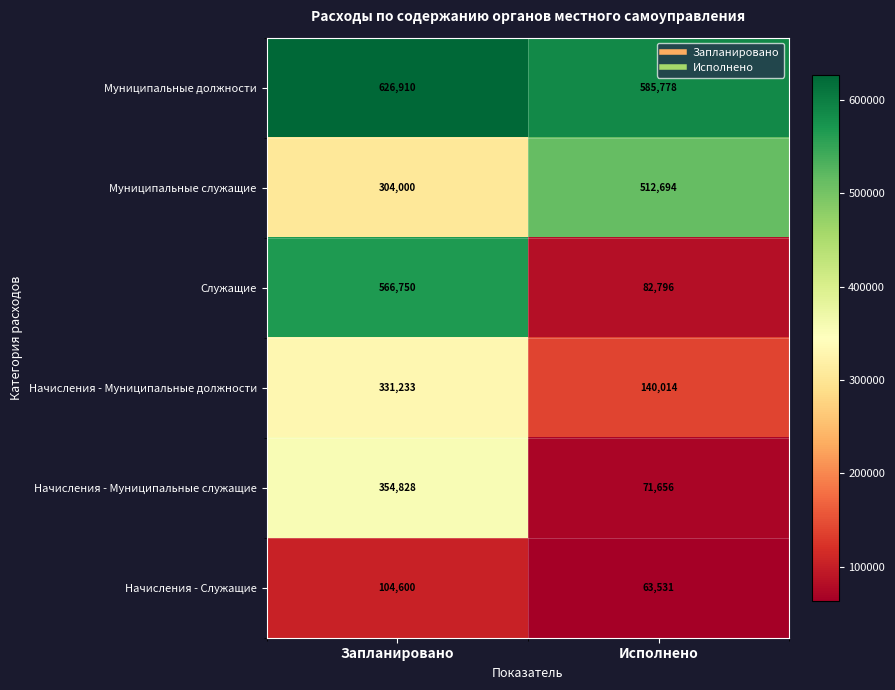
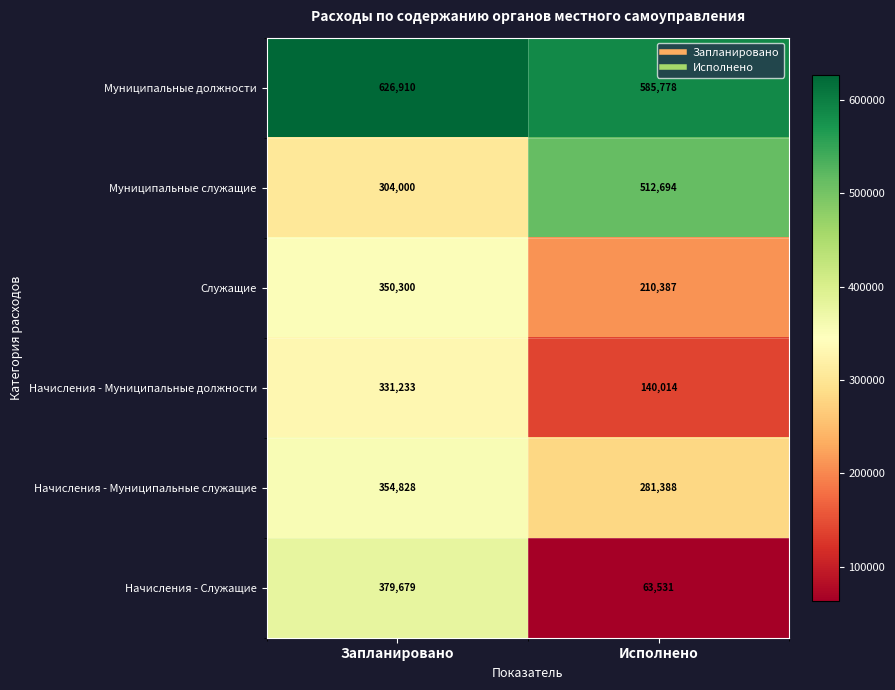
Служащие, Запланировано: 566,750 -> 350,300
Служащие, Исполнено: 82,796 -> 210,387
Начисления - Муниципальные служащие, Исполнено: 71,656 -> 281,388
Начисления - Служащие, Запланировано: 104,600 -> 379,679
